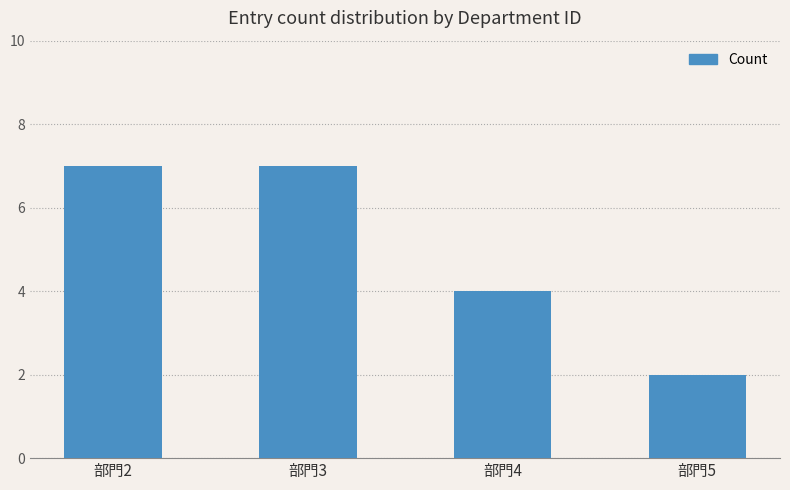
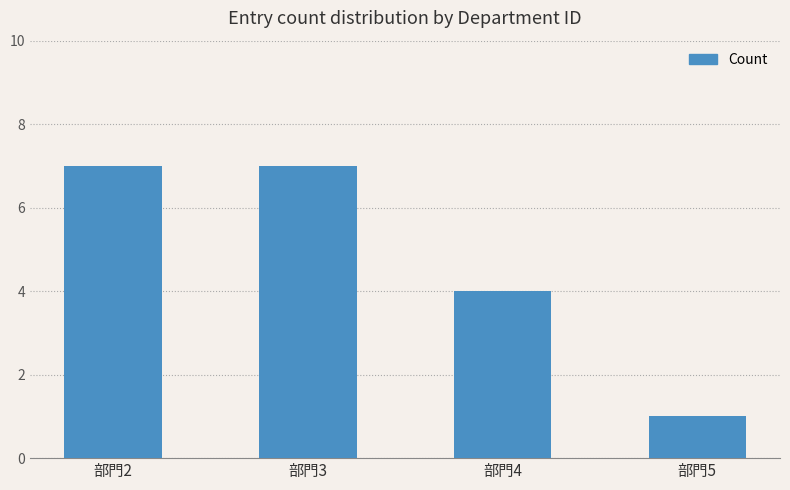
部門5: 2 -> 1
